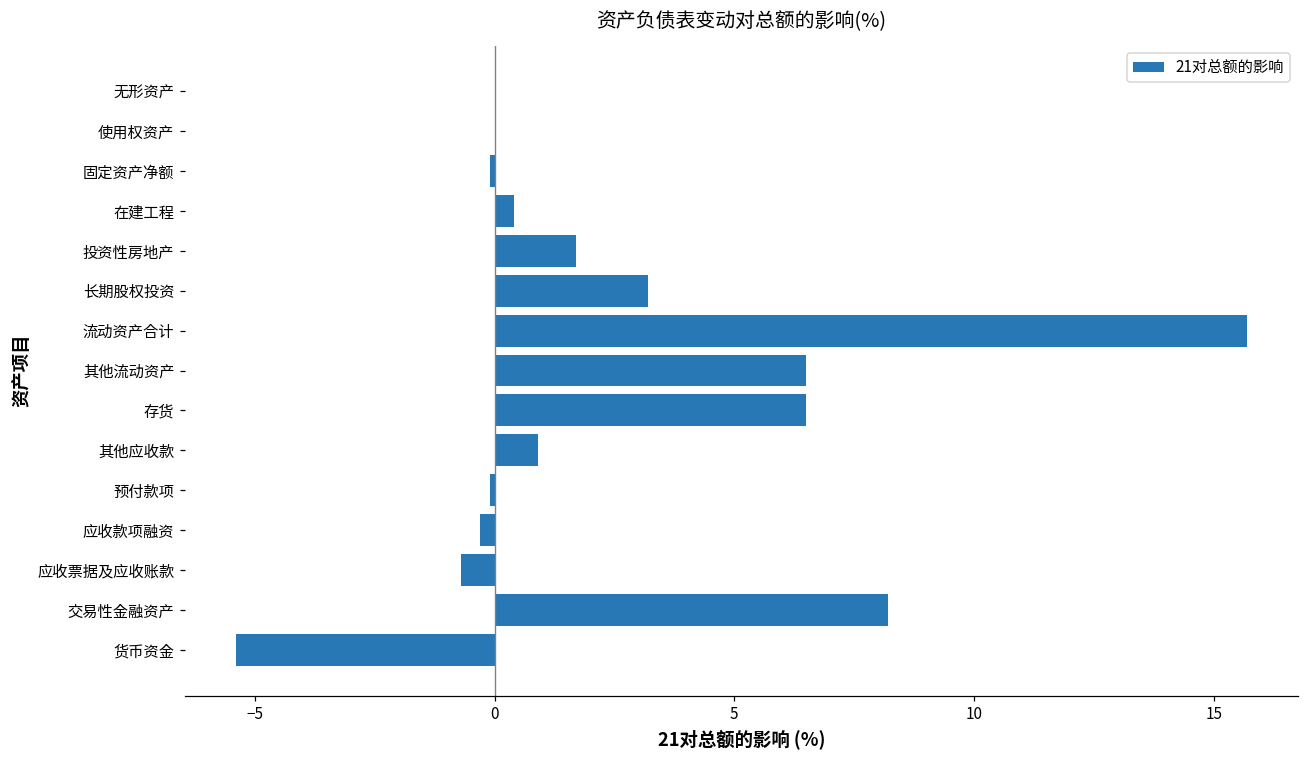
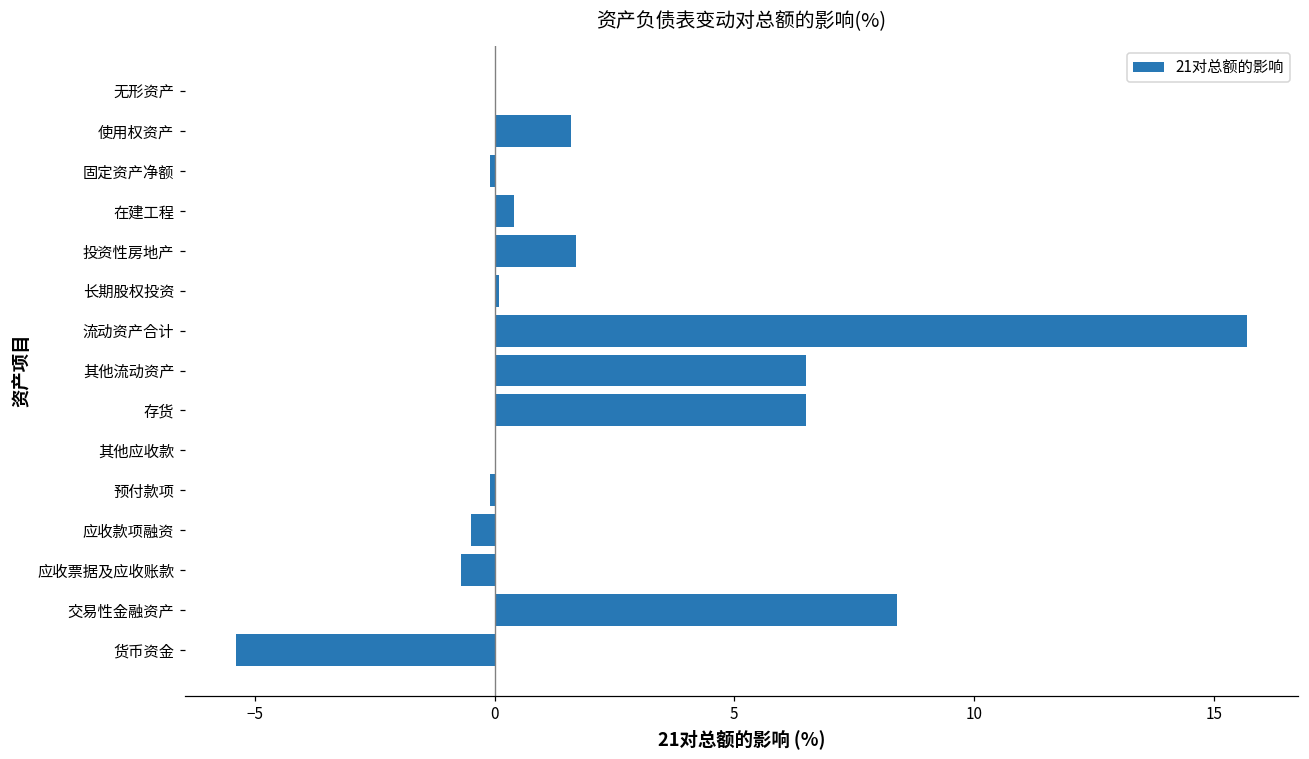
使用权资产: 0.0 -> 1.6
长期股权投资: 3.2 -> 0.1
其他应收款: 0.9 -> 0.0
应收款项融资: -0.3 -> -0.5
交易性金融资产: 8.2 -> 8.4
